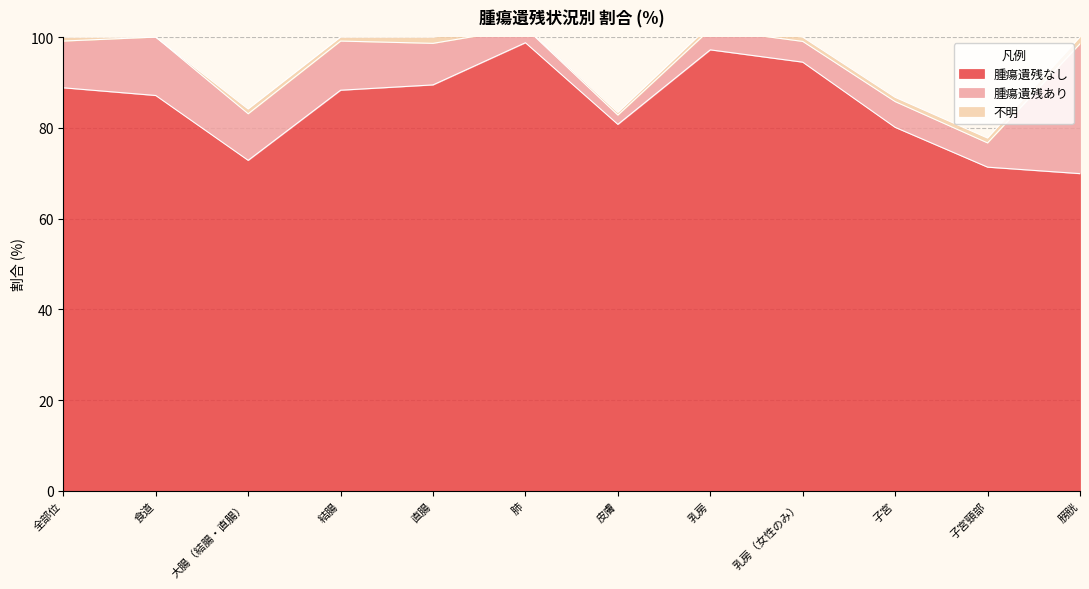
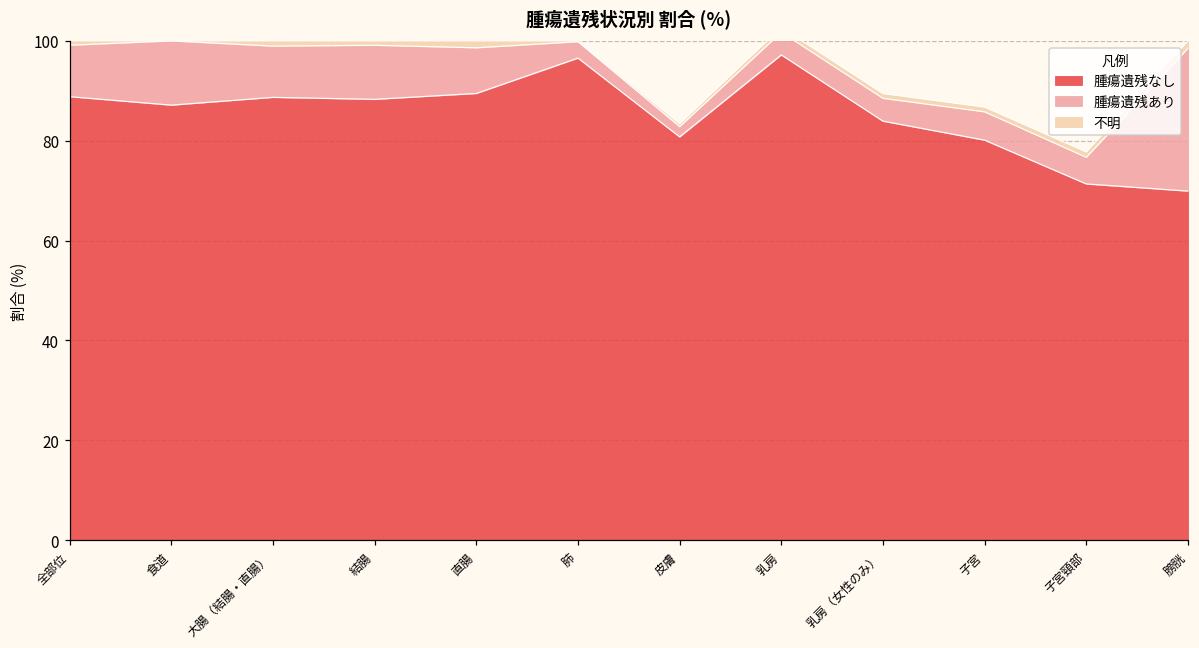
腫瘍遺残なし, 大腸（結腸・直腸）: 73 -> 89
腫瘍遺残なし, 肺: 99 -> 97
腫瘍遺残なし, 乳房（女性のみ）: 94 -> 84
